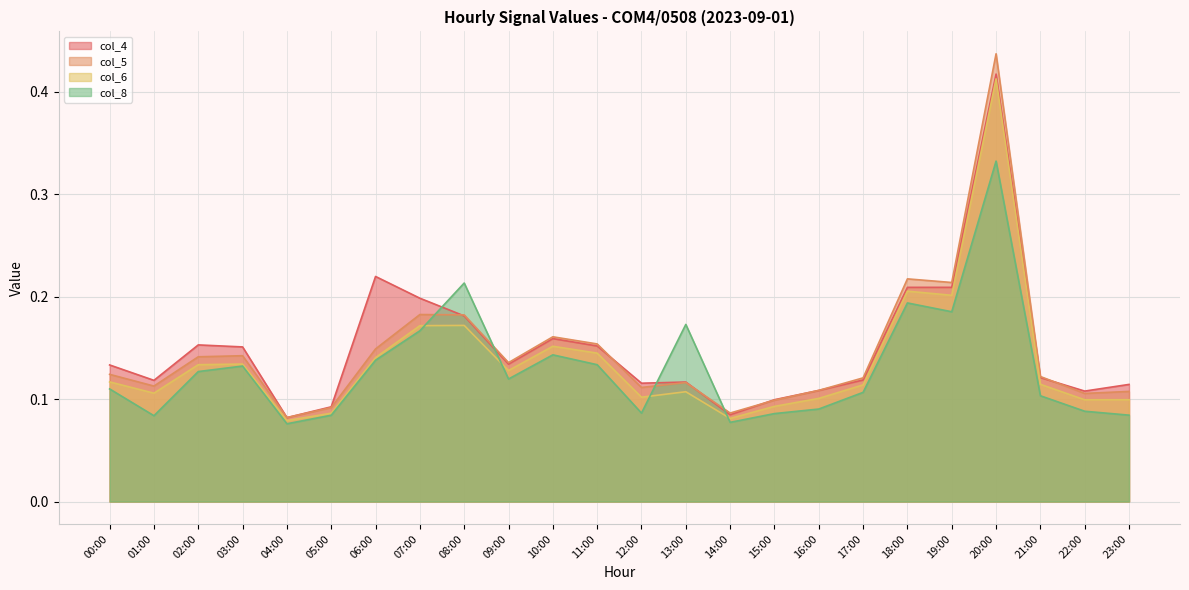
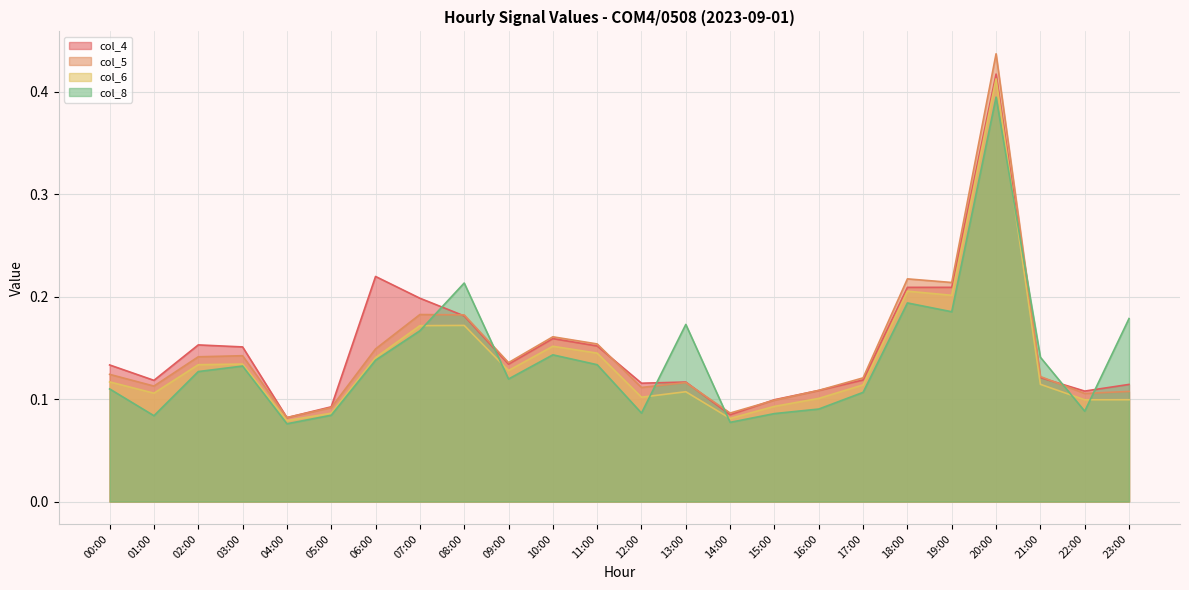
col_8, 20:00: 0.332 -> 0.395
col_8, 21:00: 0.103 -> 0.141
col_8, 23:00: 0.084 -> 0.179
